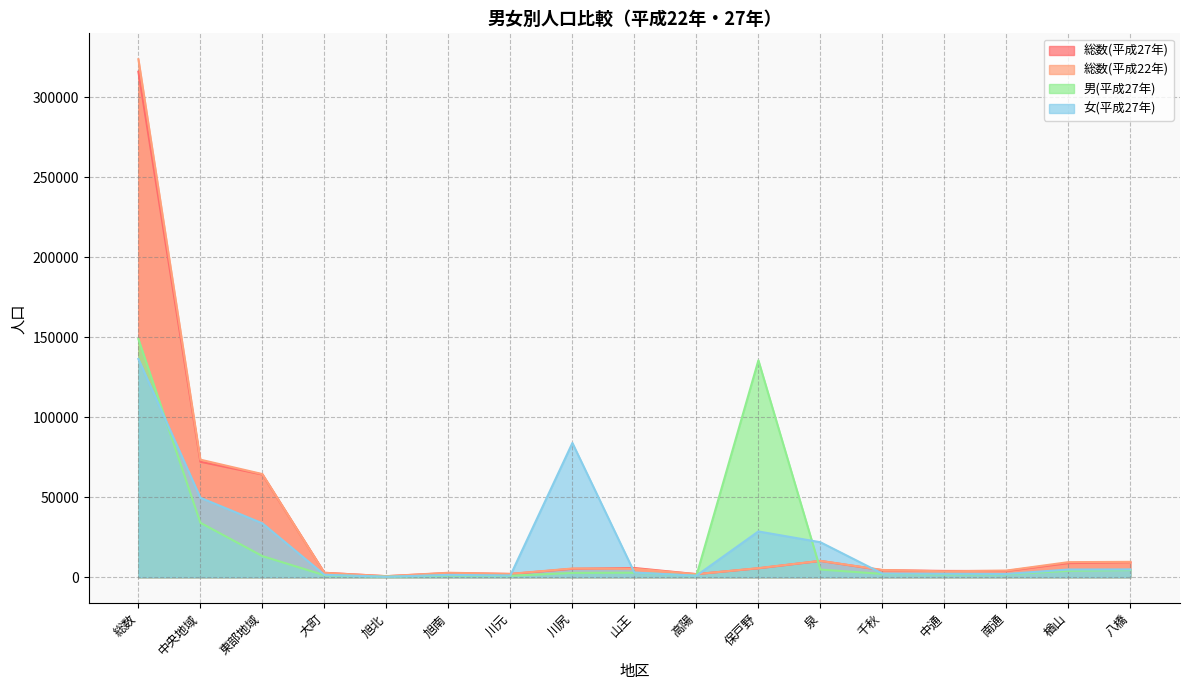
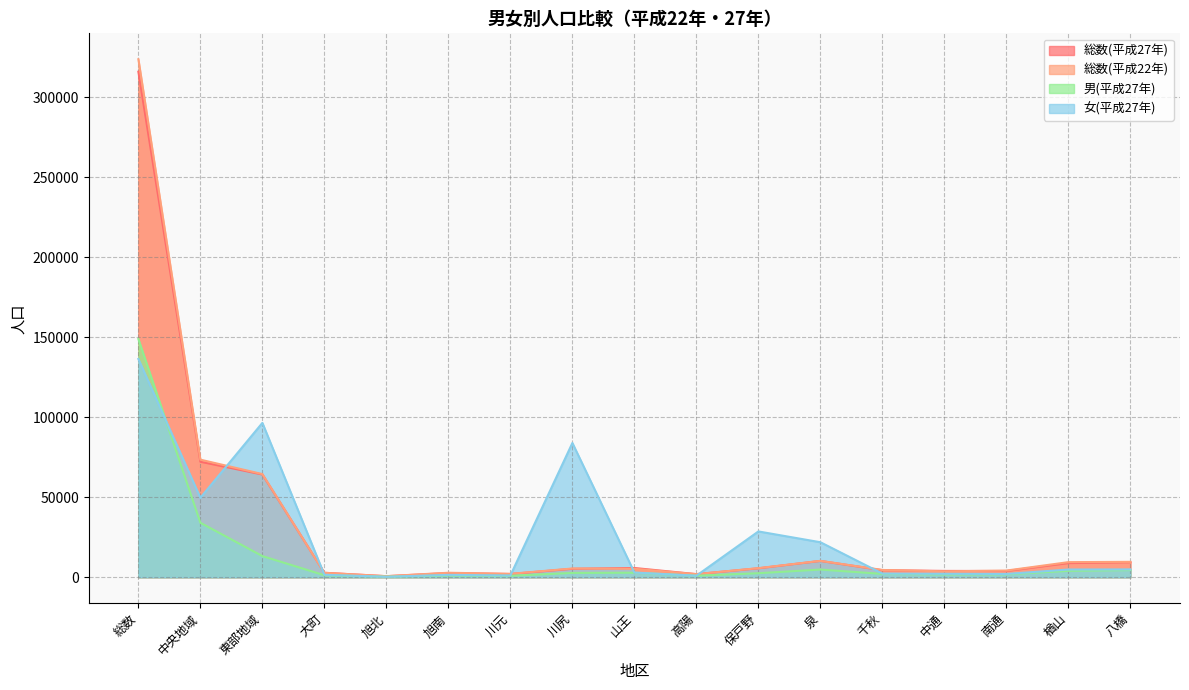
女(平成27年), 東部地域: 34000 -> 96000
男(平成27年), 保戸野: 135000 -> 3000
